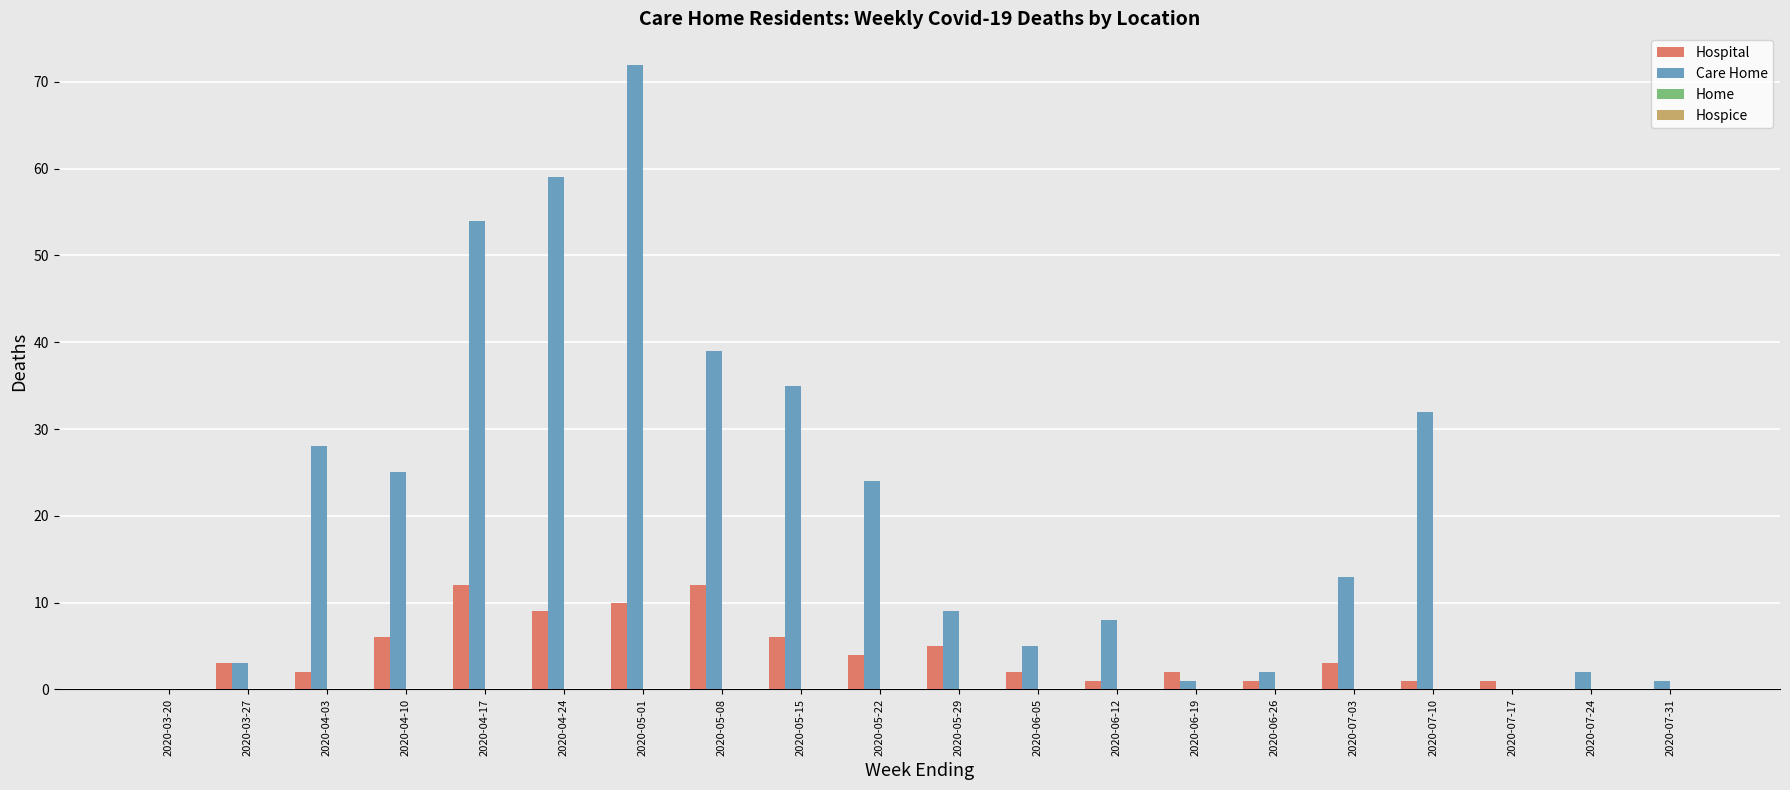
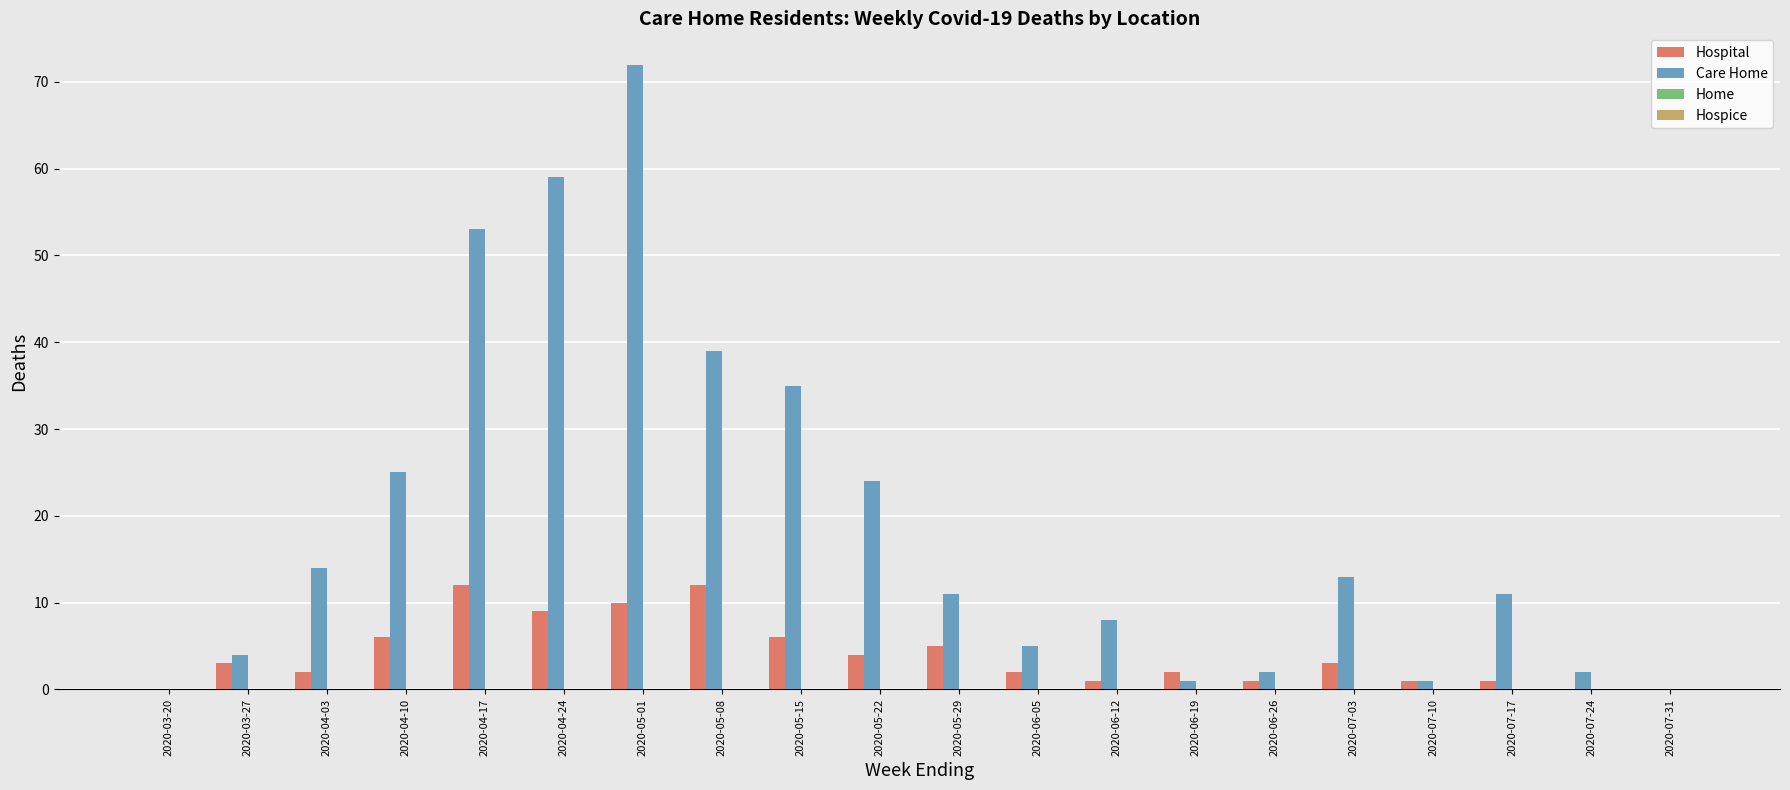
Care Home, 2020-03-27: 3 -> 4
Care Home, 2020-04-03: 28 -> 14
Care Home, 2020-04-17: 54 -> 53
Care Home, 2020-05-29: 9 -> 11
Care Home, 2020-07-10: 32 -> 1
Care Home, 2020-07-17: 0 -> 11
Care Home, 2020-07-31: 1 -> 0
